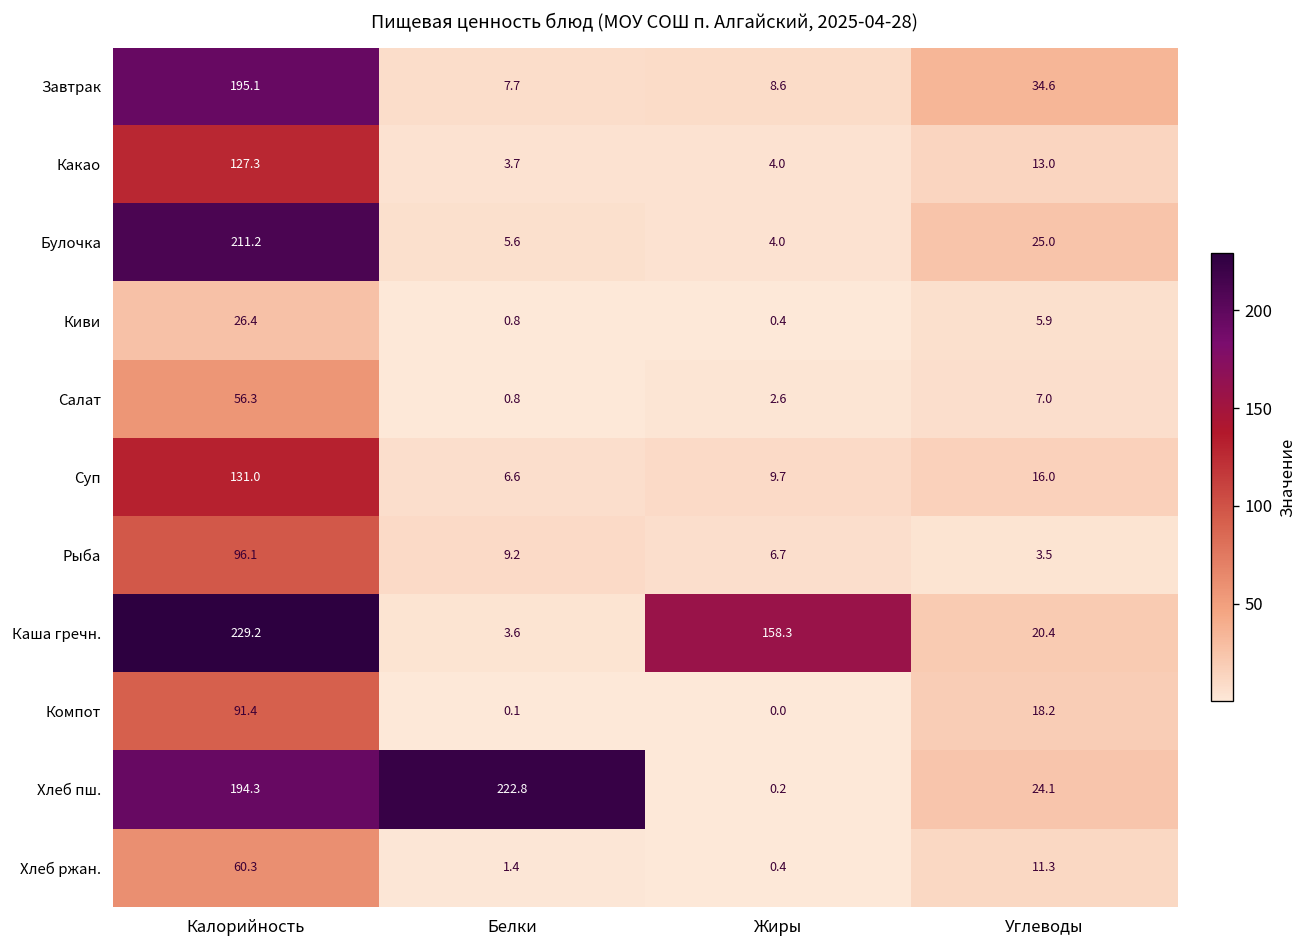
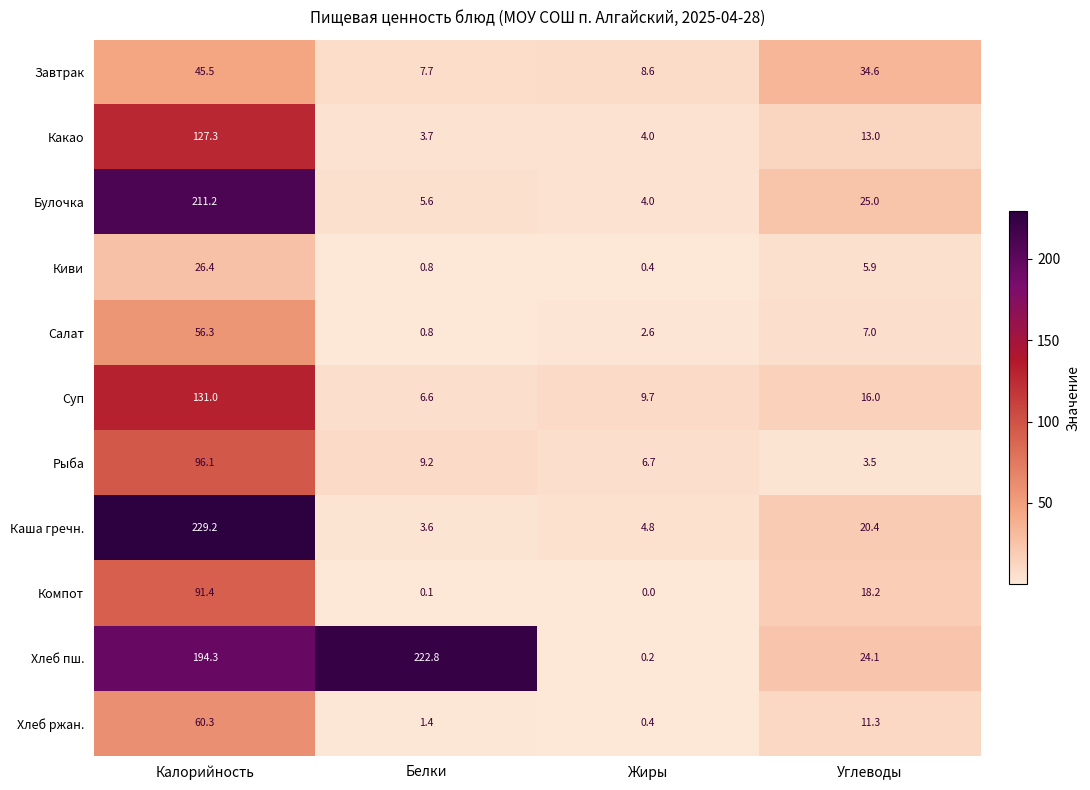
Завтрак, Калорийность: 195.1 -> 45.5
Каша гречн., Жиры: 158.3 -> 4.8
